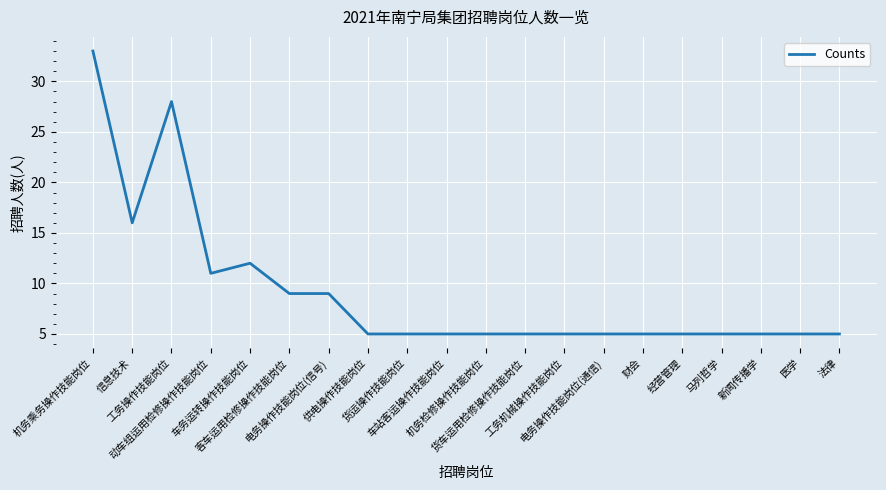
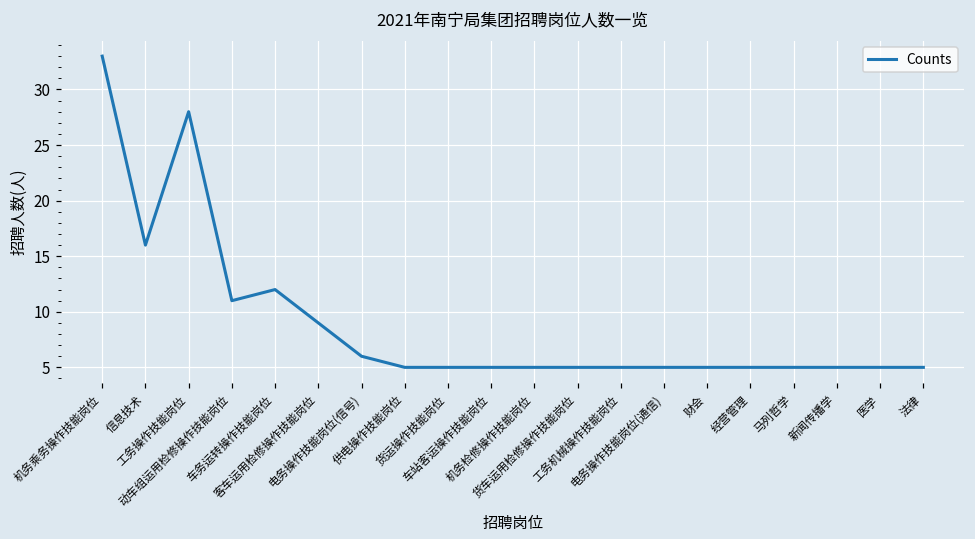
电务操作技能岗位(信号): 9 -> 6
